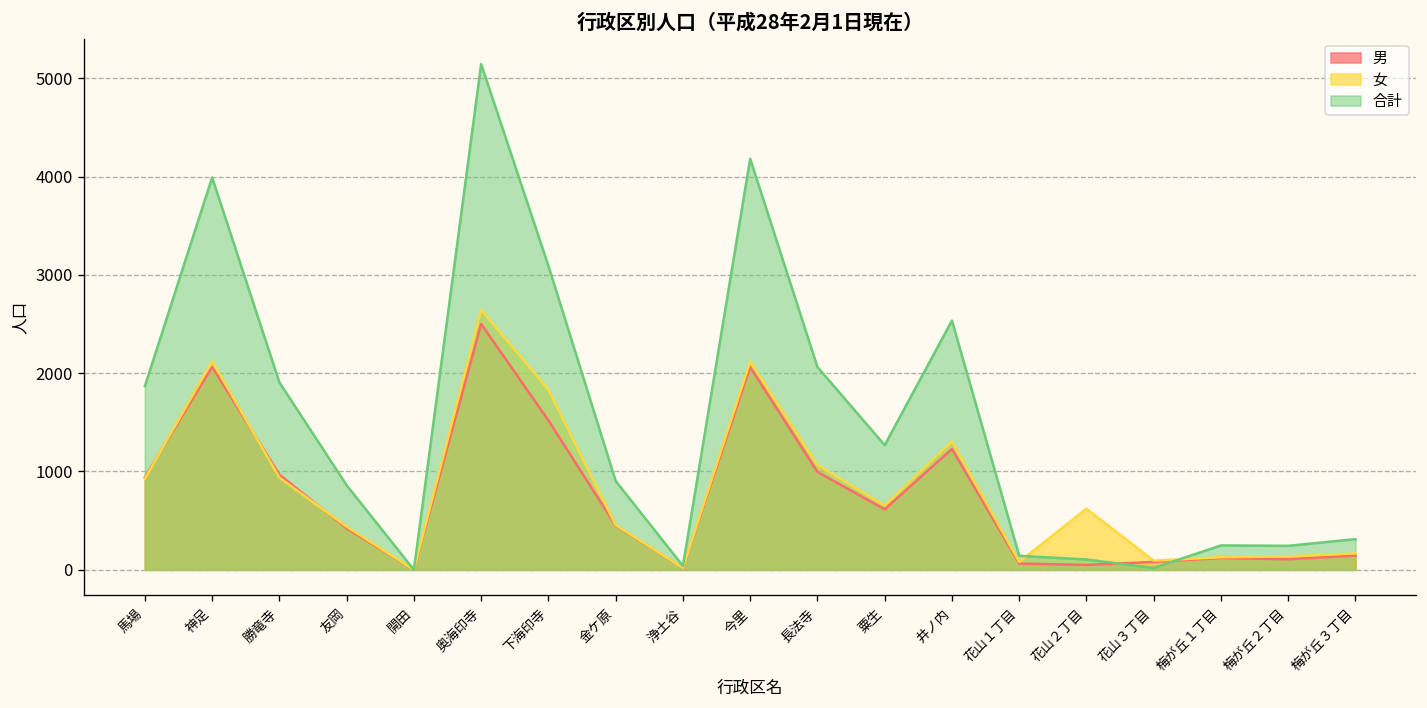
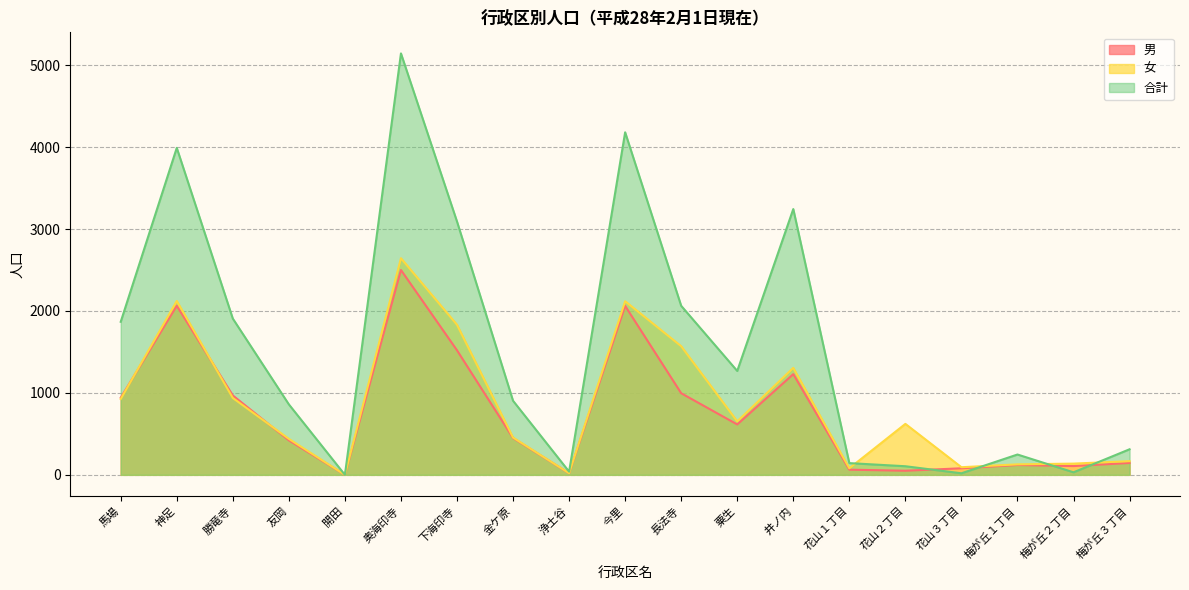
女, 長法寺: 1100 -> 1600
合計, 井ノ内: 2500 -> 3200
合計, 梅が丘２丁目: 200 -> 0
